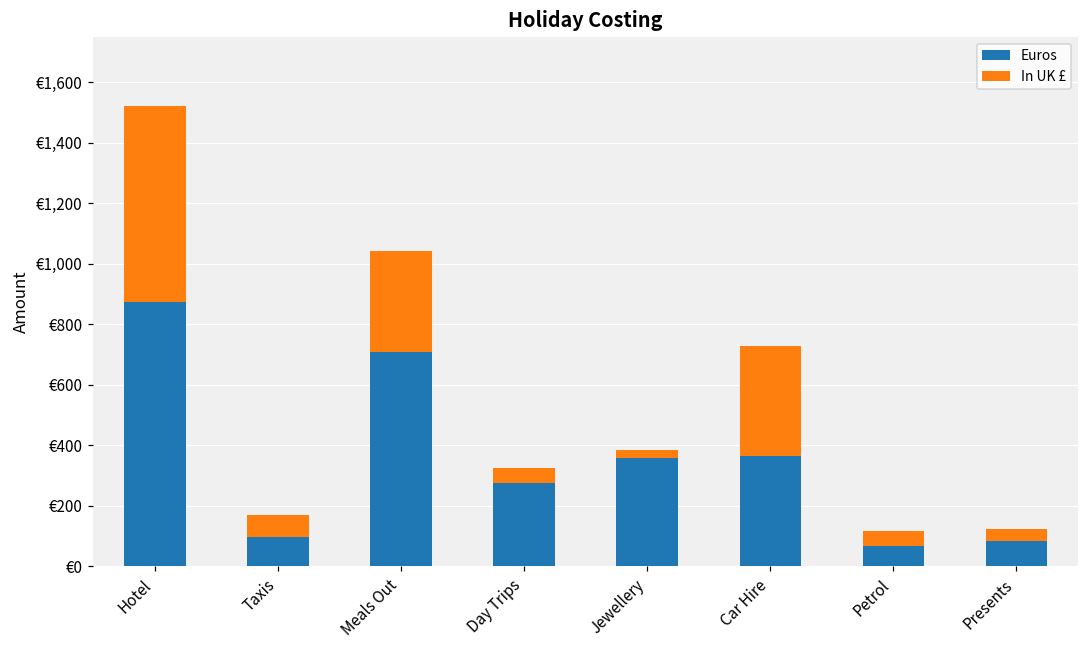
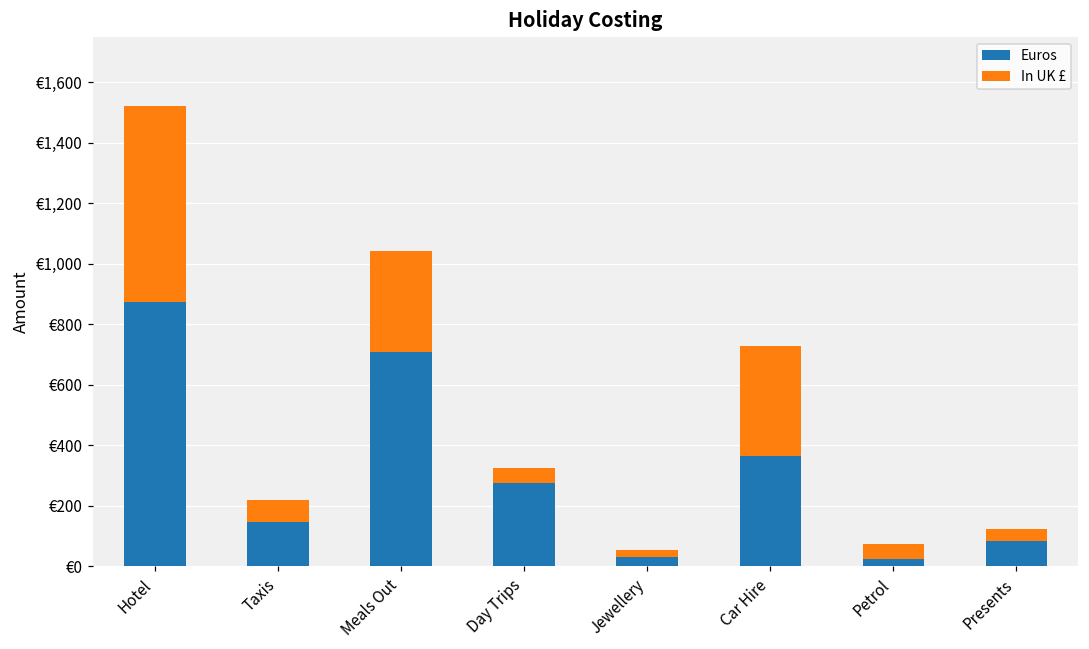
Euros, Taxis: €100 -> €150
Euros, Jewellery: €360 -> €30
Euros, Petrol: €70 -> €30
